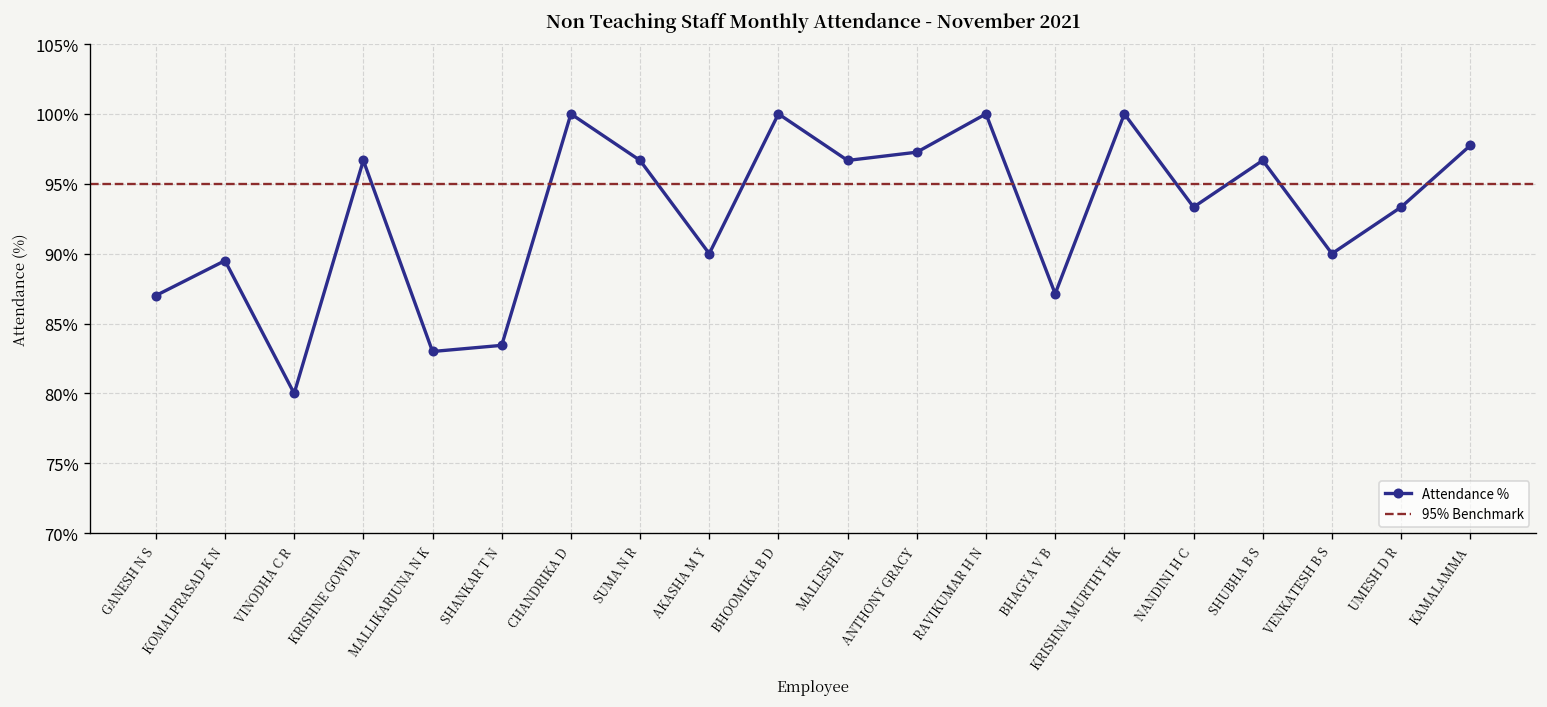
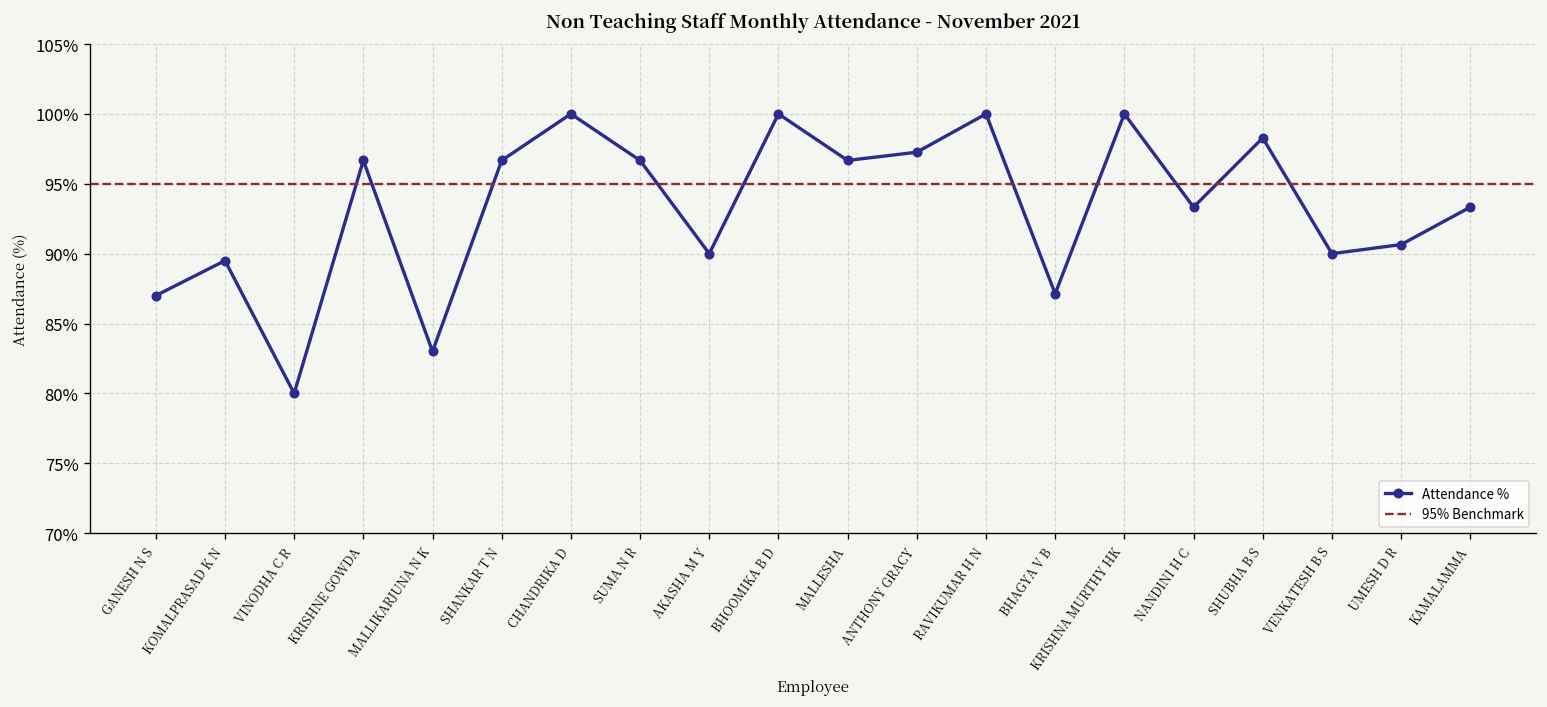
SHANKAR T N: 83.4% -> 96.7%
SHUBHA B S: 96.7% -> 98.3%
UMESH D R: 93.3% -> 90.7%
KAMALAMMA: 97.7% -> 93.3%
